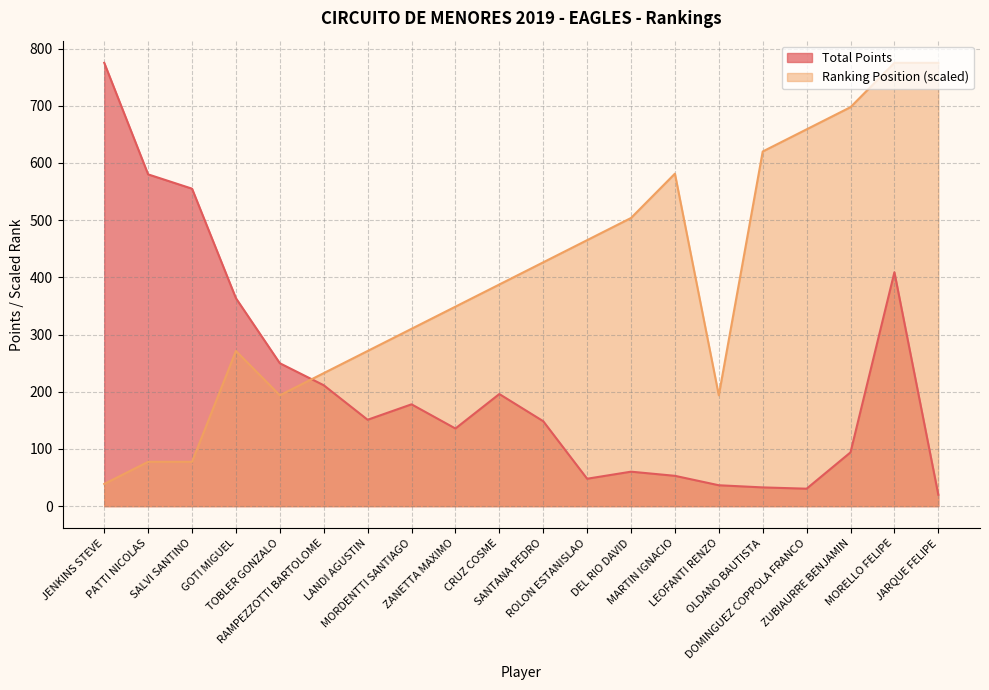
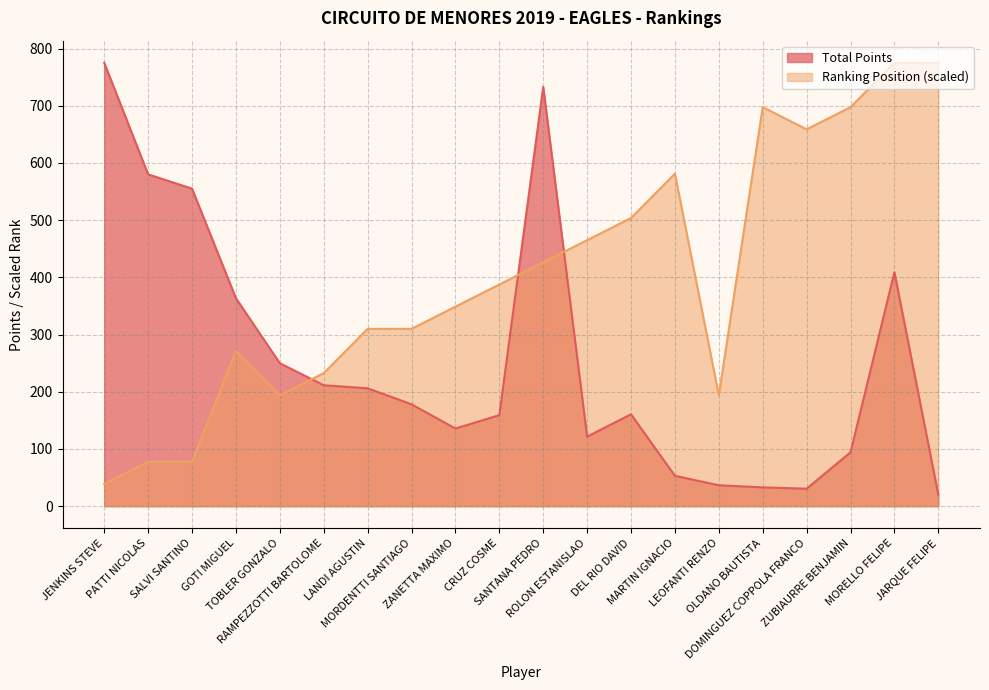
Total Points, LANDI AGUSTIN: 150 -> 210
Ranking Position (scaled), LANDI AGUSTIN: 270 -> 310
Total Points, CRUZ COSME: 200 -> 160
Total Points, SANTANA PEDRO: 150 -> 730
Total Points, ROLON ESTANISLAO: 50 -> 120
Total Points, DEL RIO DAVID: 60 -> 160
Ranking Position (scaled), OLDANO BAUTISTA: 620 -> 700
